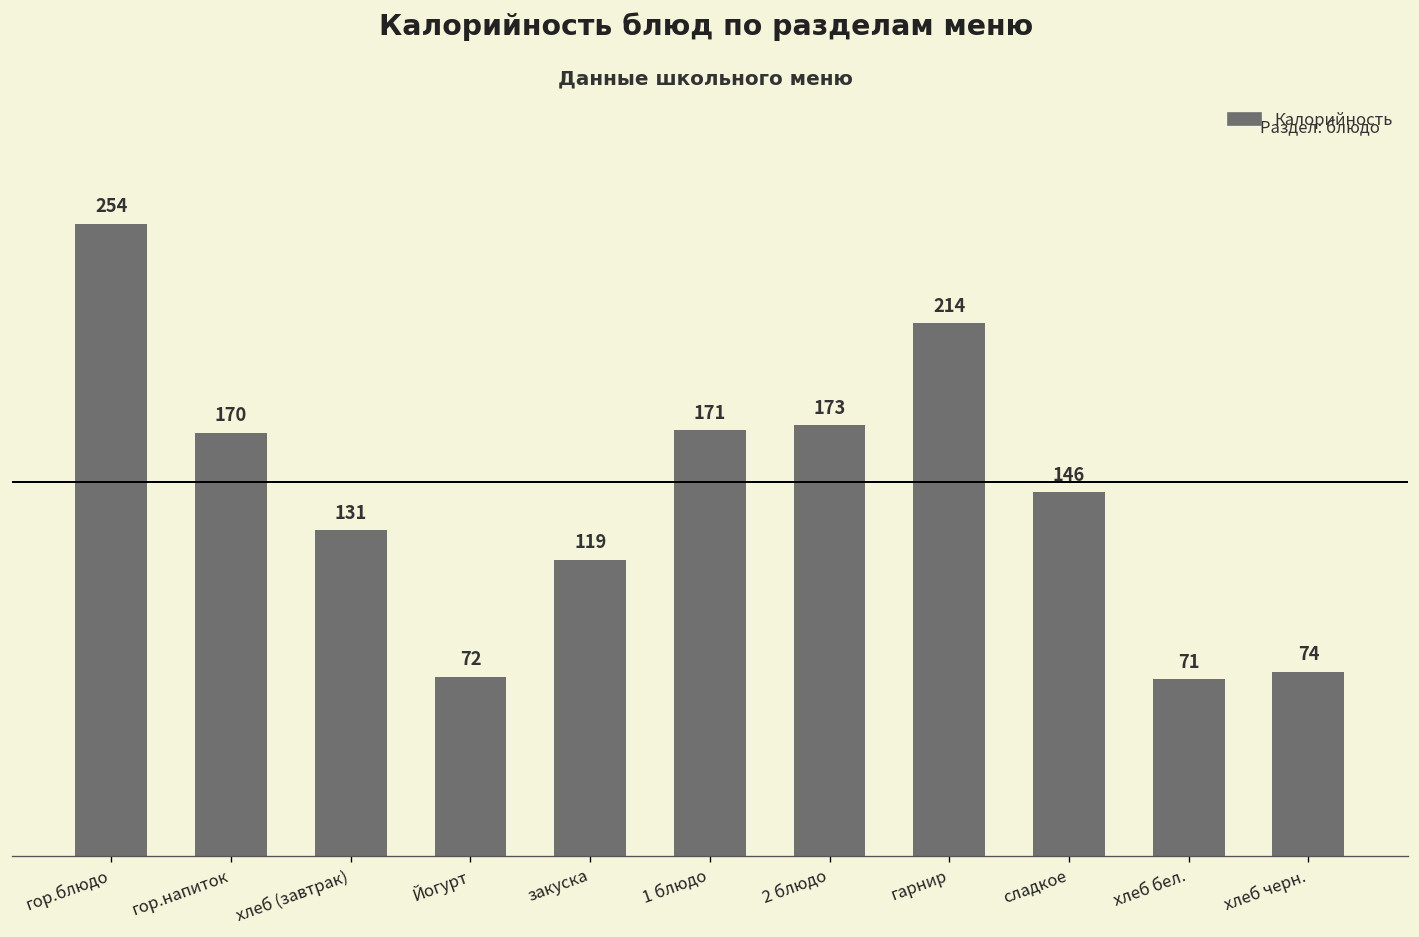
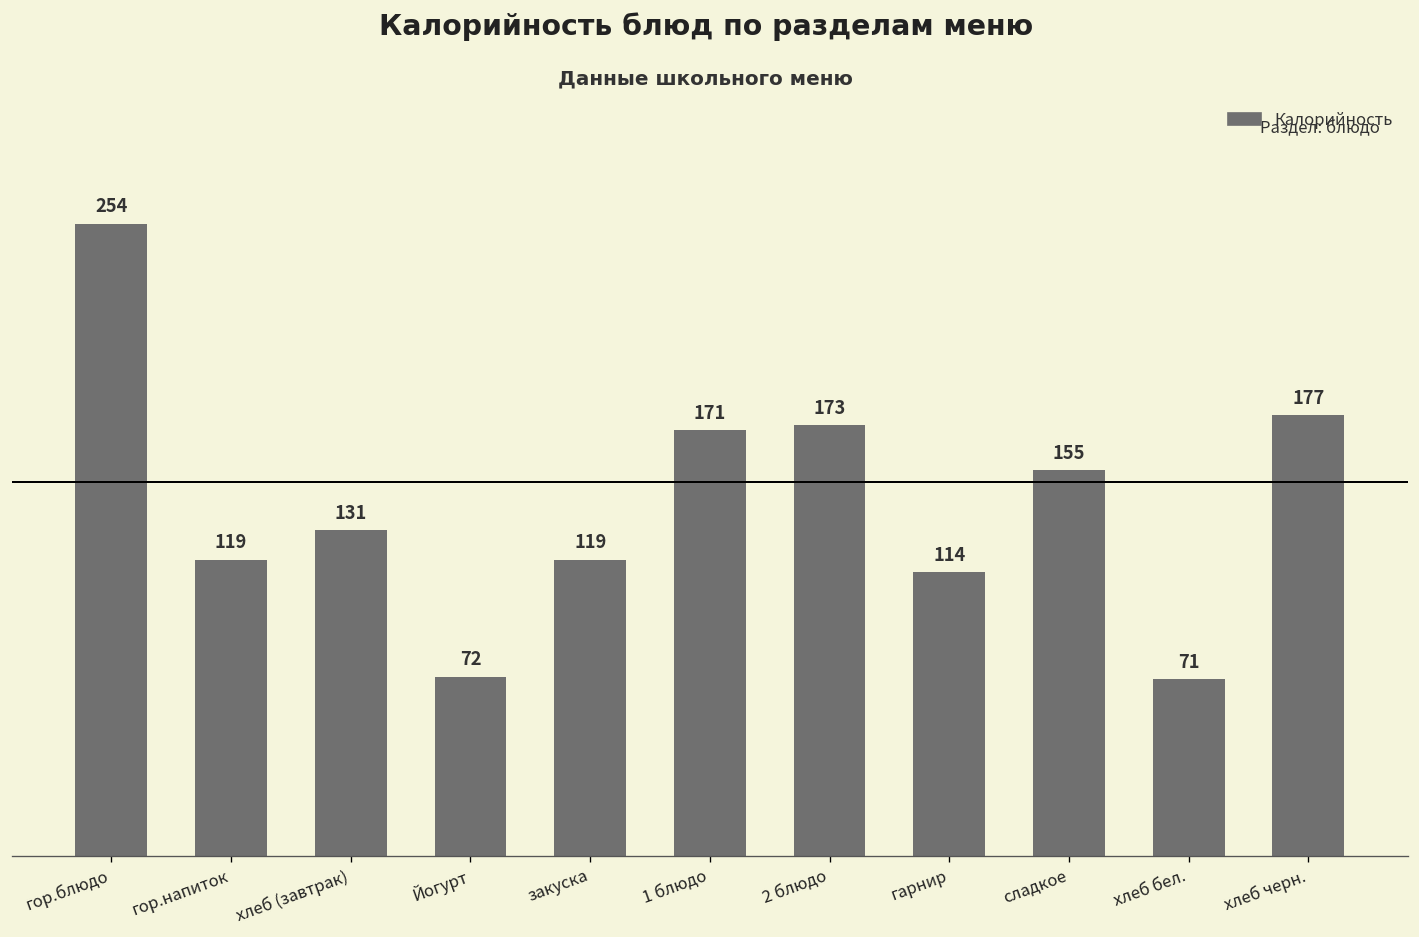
гор.напиток: 170 -> 119
гарнир: 214 -> 114
сладкое: 146 -> 155
хлеб черн.: 74 -> 177
